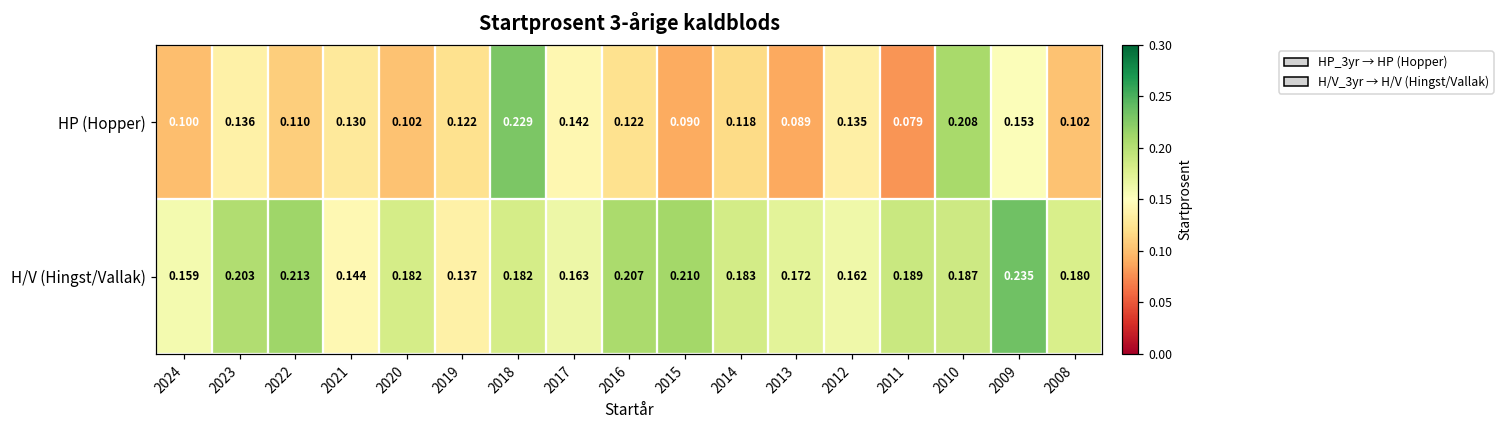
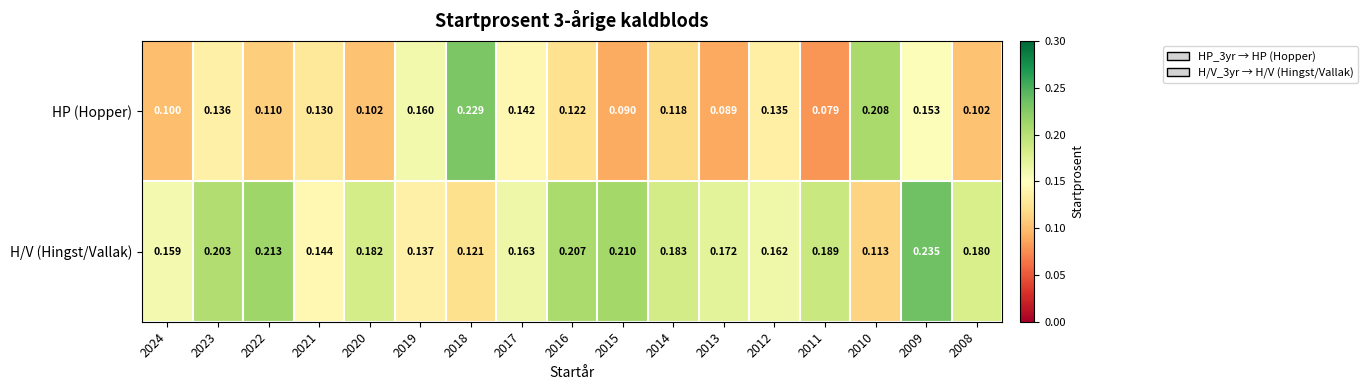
HP (Hopper), 2019: 0.122 -> 0.160
H/V (Hingst/Vallak), 2018: 0.182 -> 0.121
H/V (Hingst/Vallak), 2010: 0.187 -> 0.113
